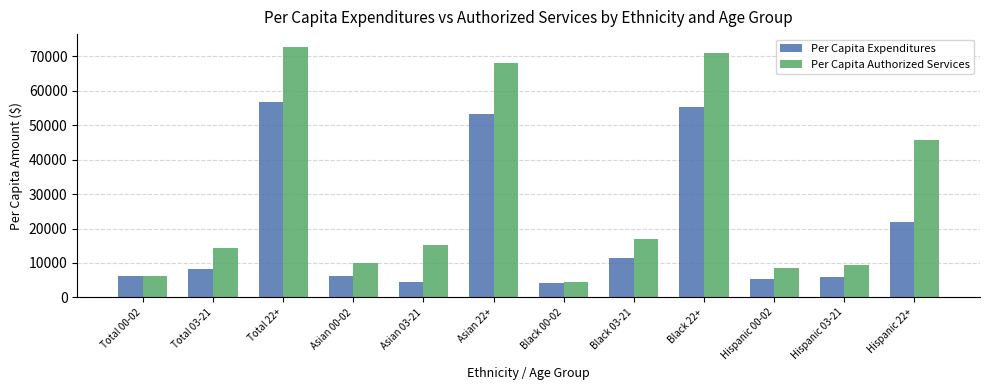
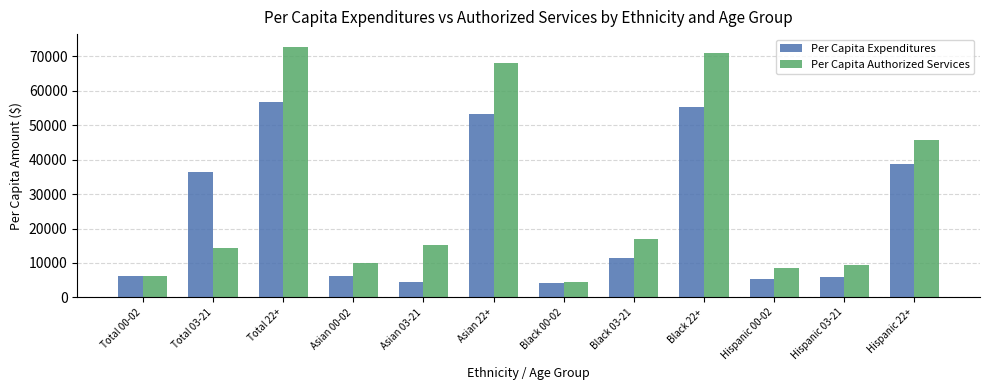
Per Capita Expenditures, Total 03-21: 8000 -> 36000
Per Capita Expenditures, Hispanic 22+: 22000 -> 39000
